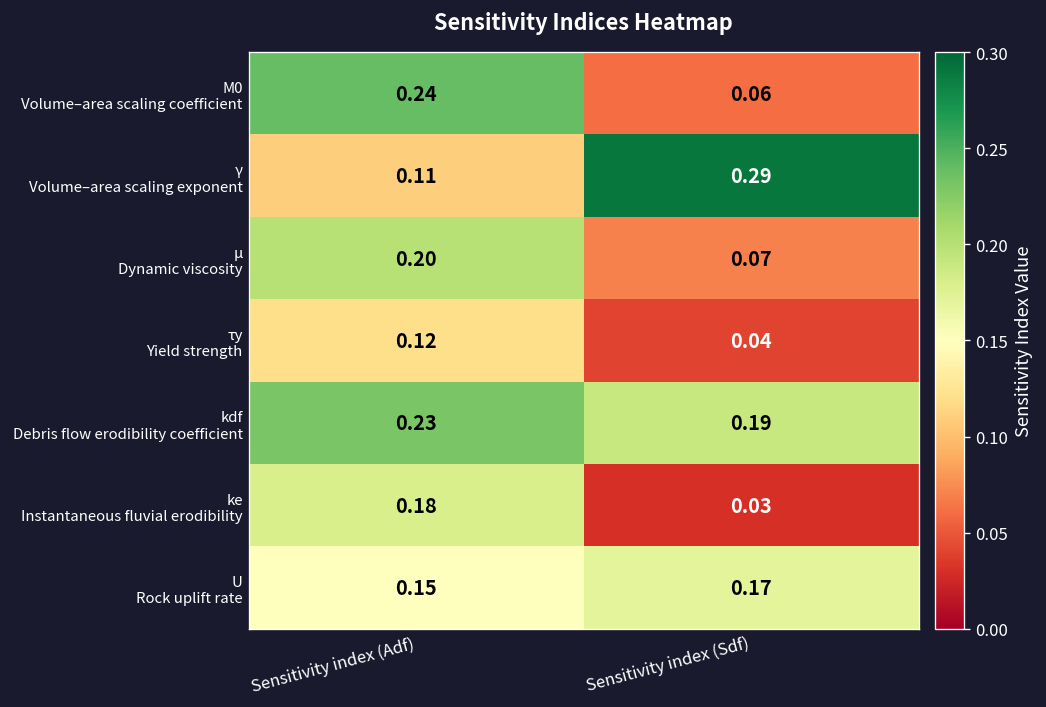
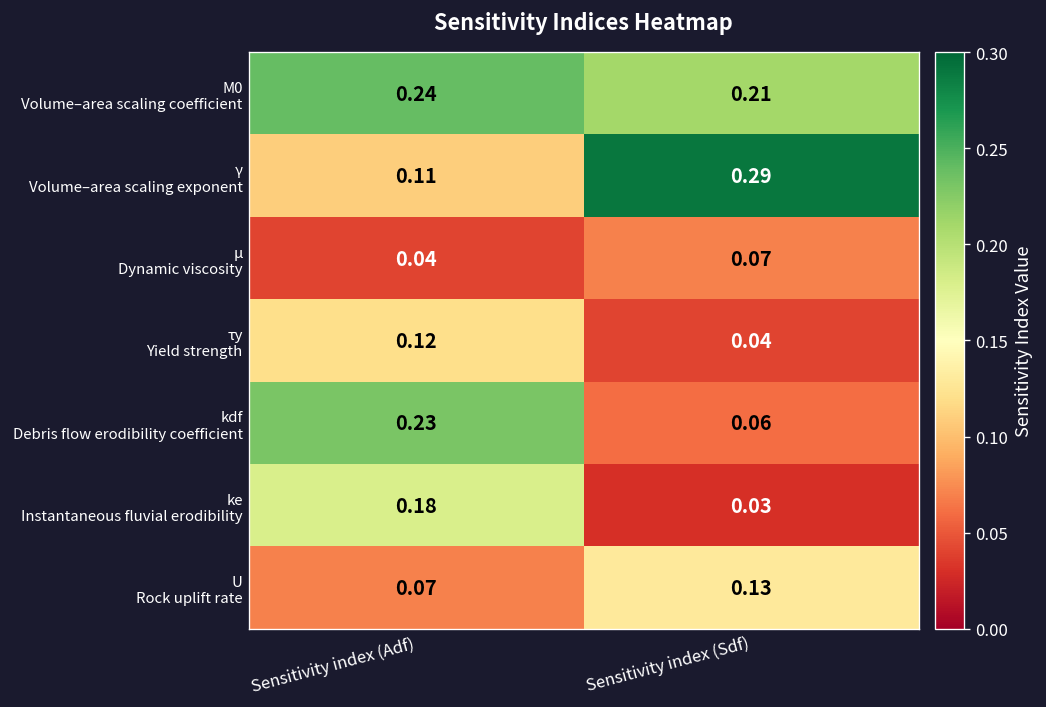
M0 Volume–area scaling coefficient, Sensitivity index (Sdf): 0.06 -> 0.21
μ Dynamic viscosity, Sensitivity index (Adf): 0.20 -> 0.04
kdf Debris flow erodibility coefficient, Sensitivity index (Sdf): 0.19 -> 0.06
U Rock uplift rate, Sensitivity index (Adf): 0.15 -> 0.07
U Rock uplift rate, Sensitivity index (Sdf): 0.17 -> 0.13
